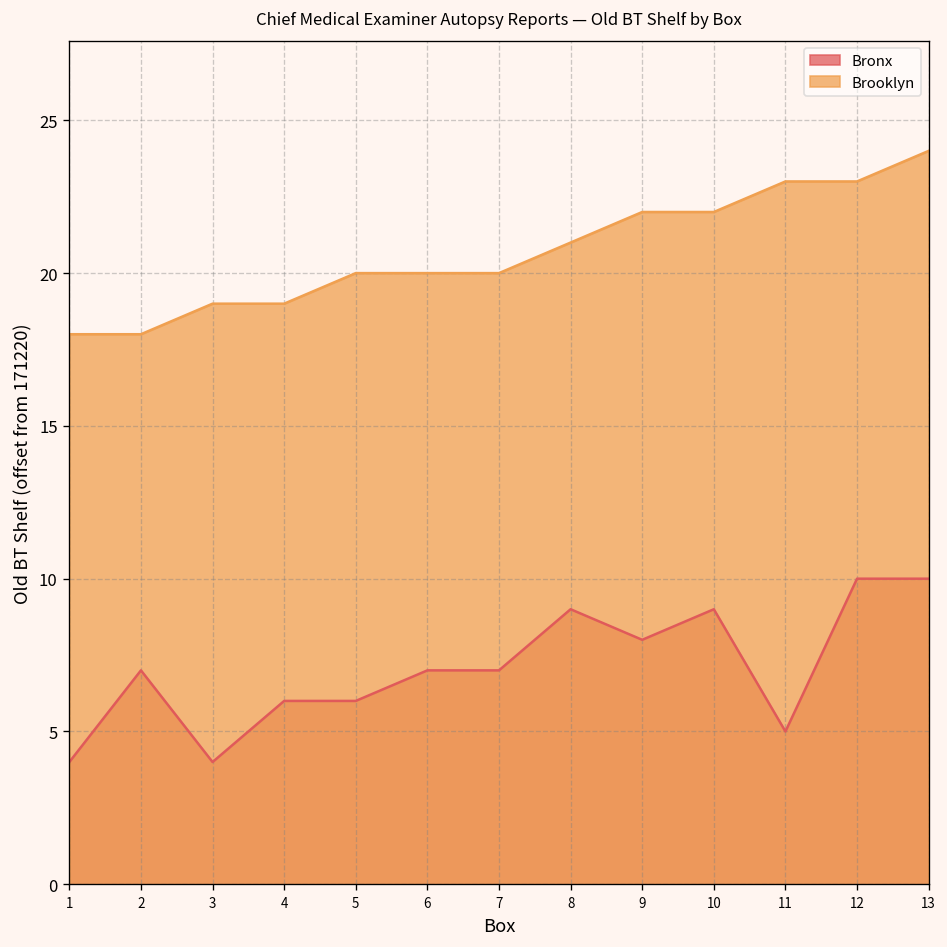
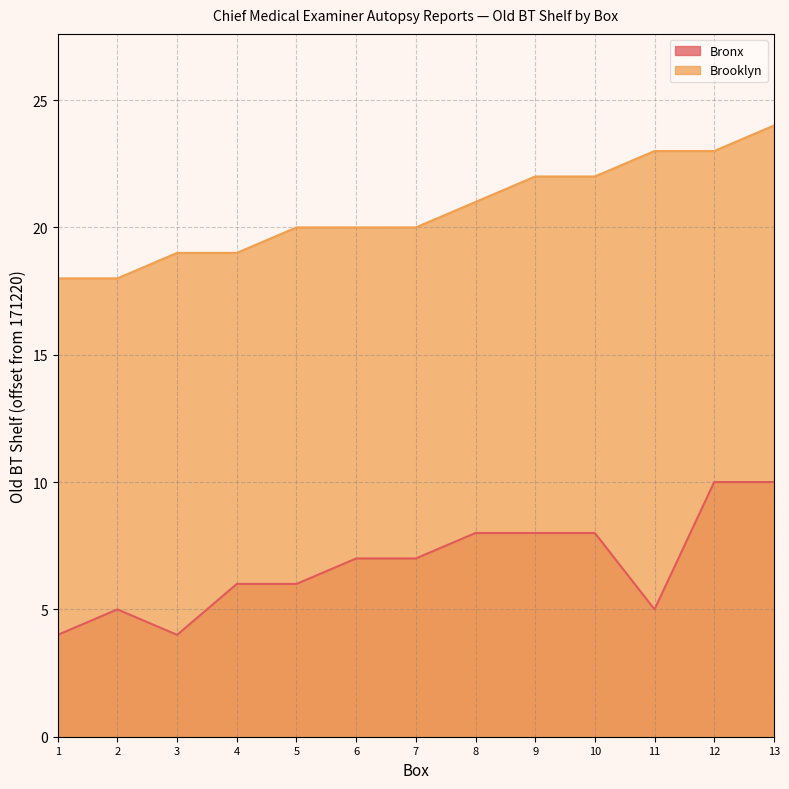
Bronx, 2: 7.0 -> 5.0
Bronx, 8: 9.0 -> 8.0
Bronx, 10: 9.0 -> 8.0
